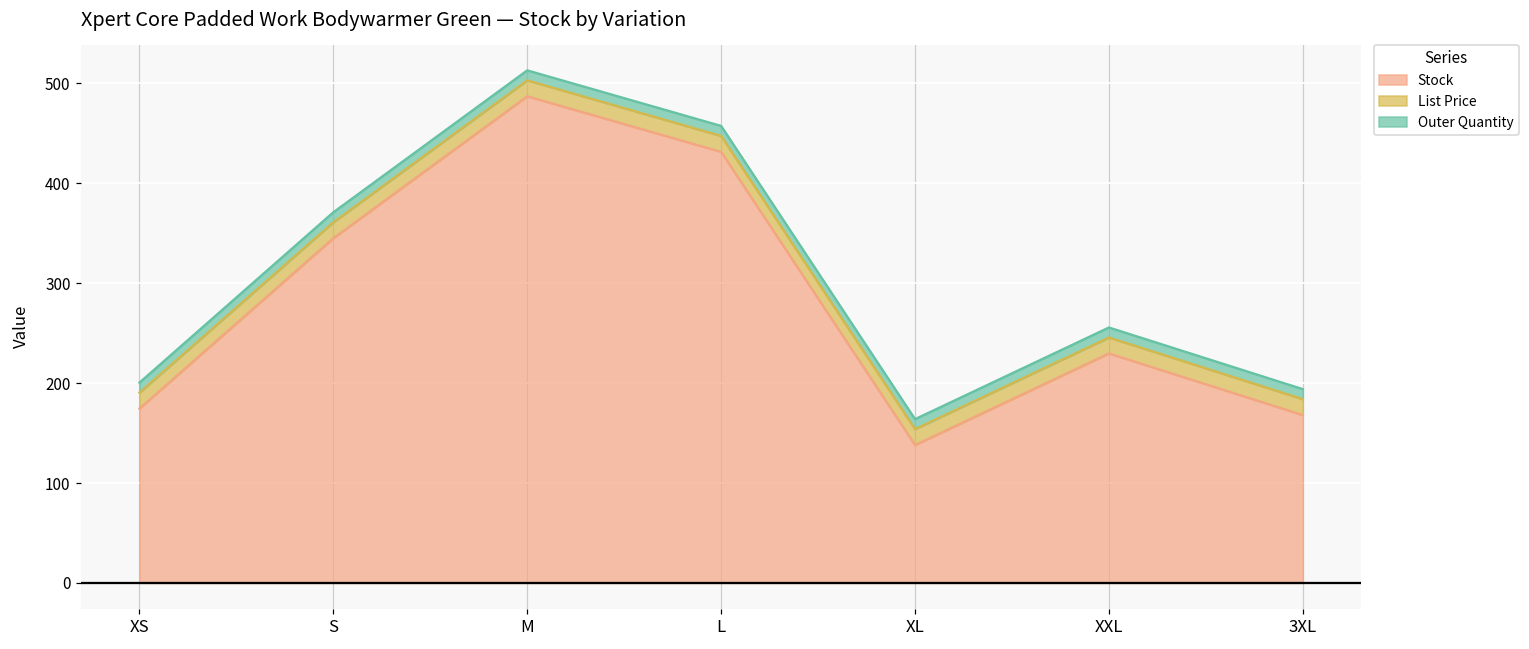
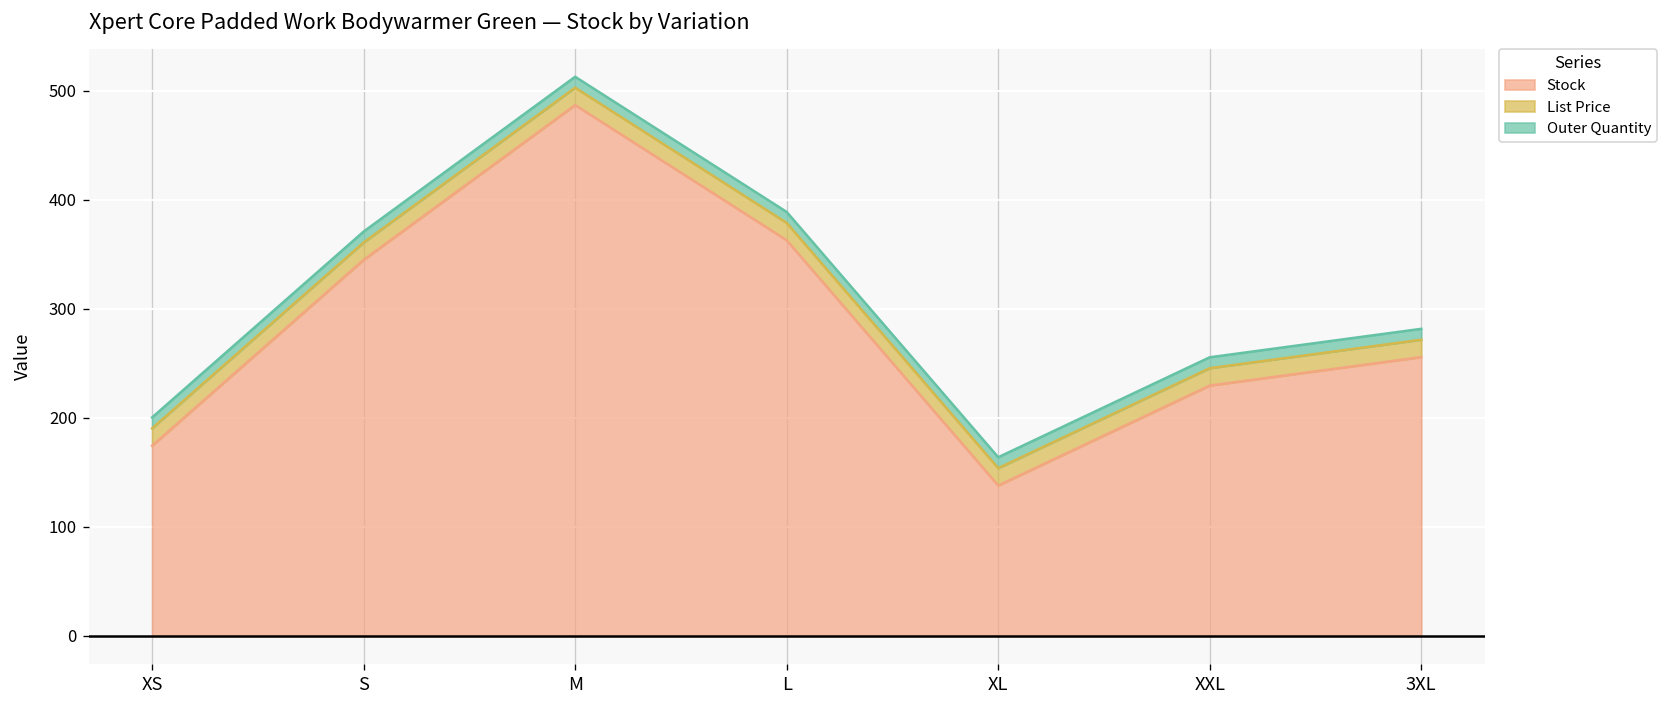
Stock, L: 430 -> 360
Stock, 3XL: 170 -> 260
